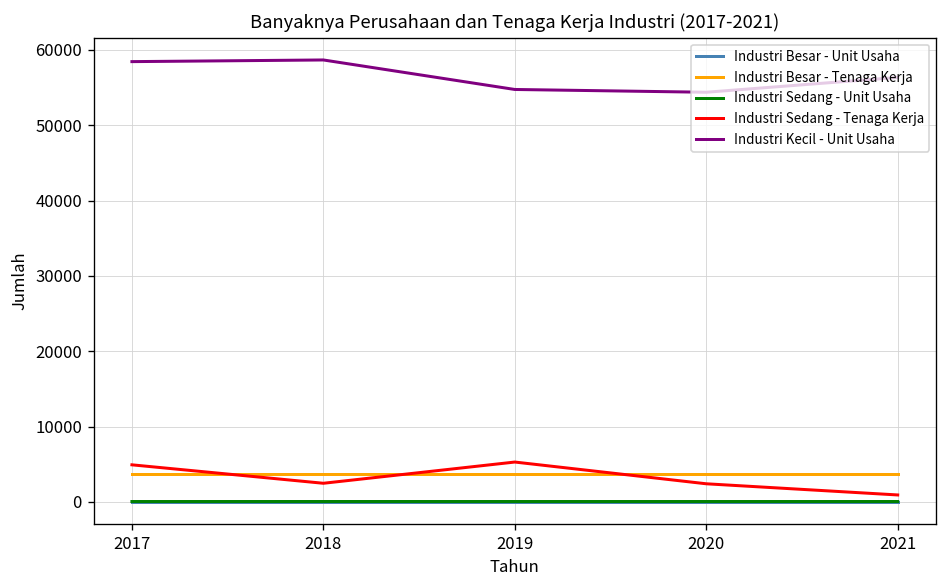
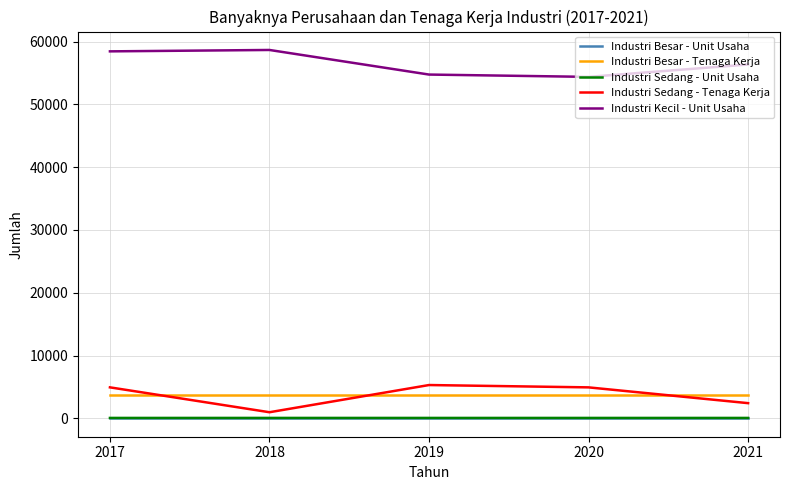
Industri Sedang - Tenaga Kerja, 2018: 2000 -> 1000
Industri Sedang - Tenaga Kerja, 2020: 2000 -> 5000
Industri Sedang - Tenaga Kerja, 2021: 1000 -> 2000
